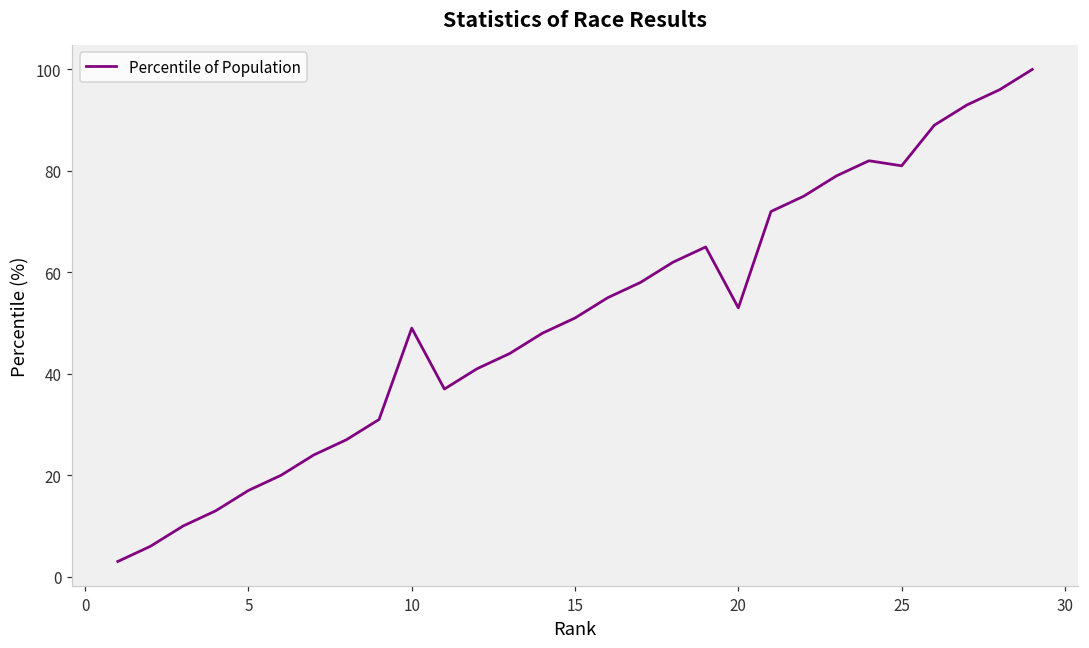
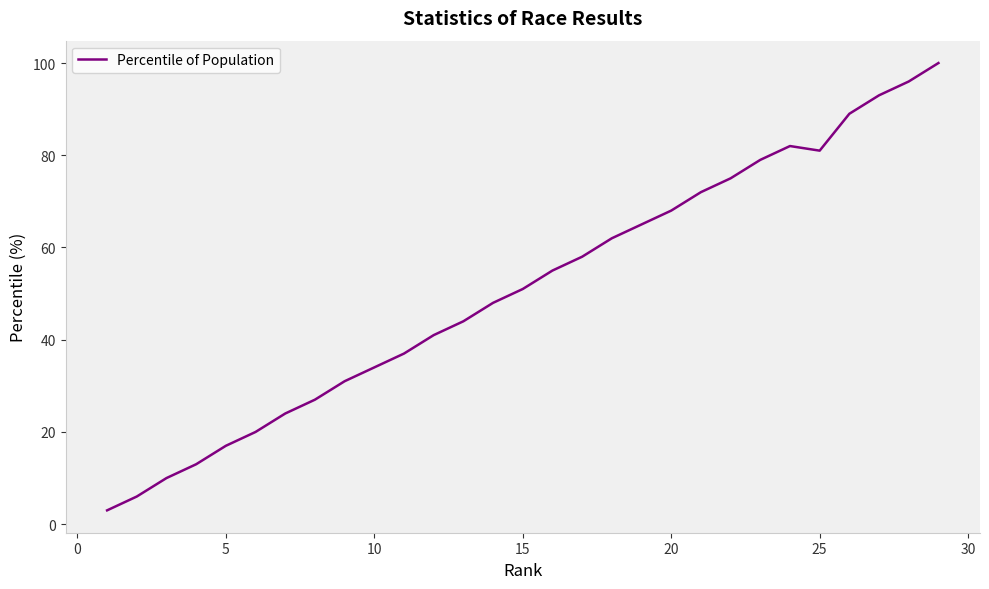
10: 49 -> 34
20: 53 -> 68
